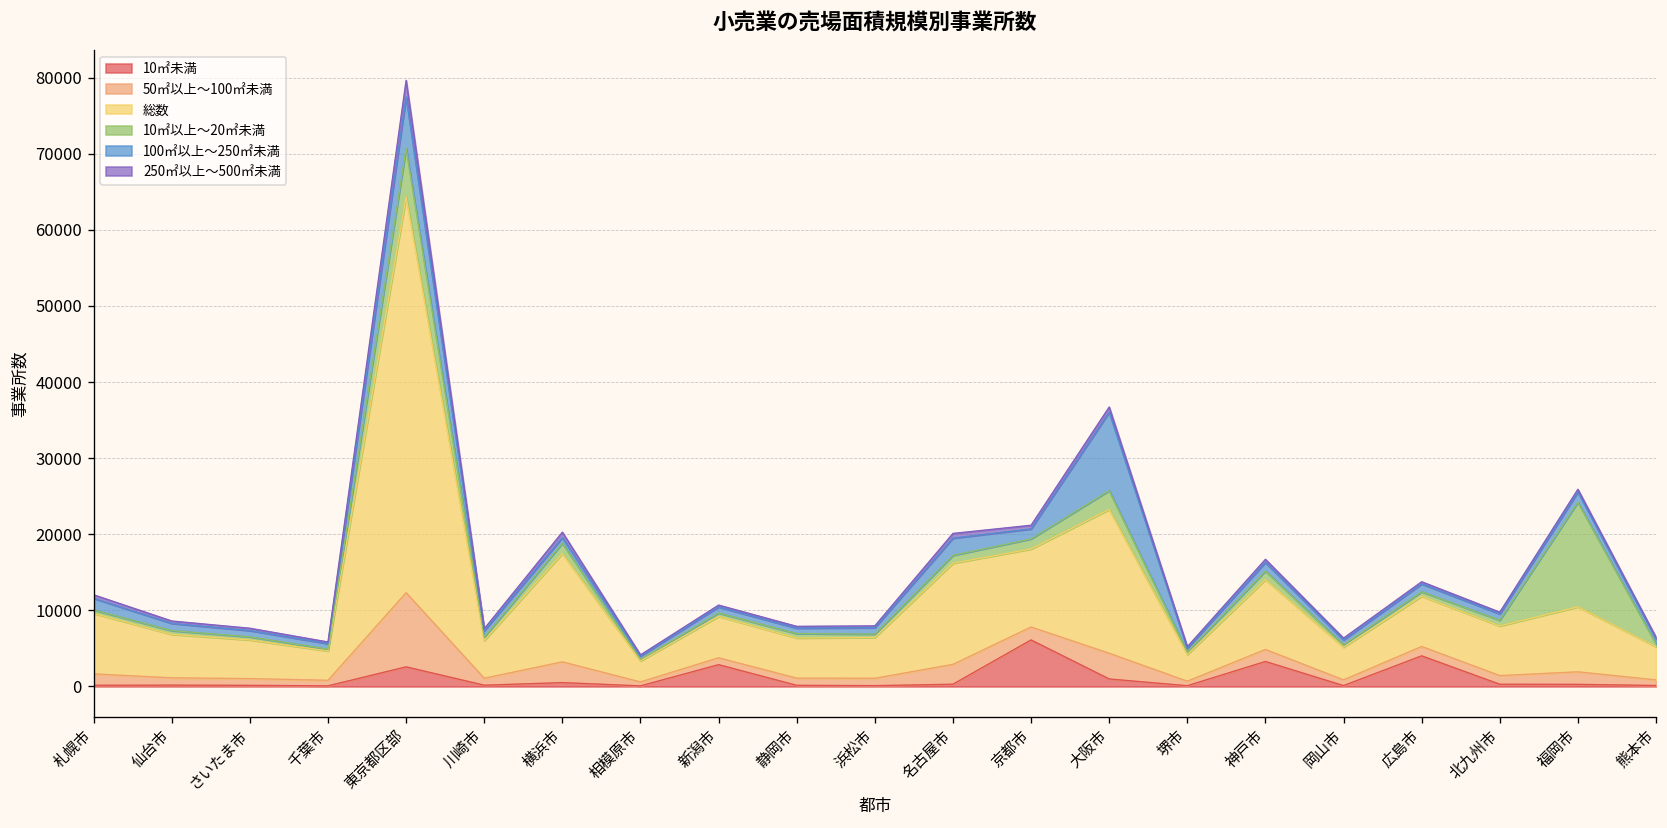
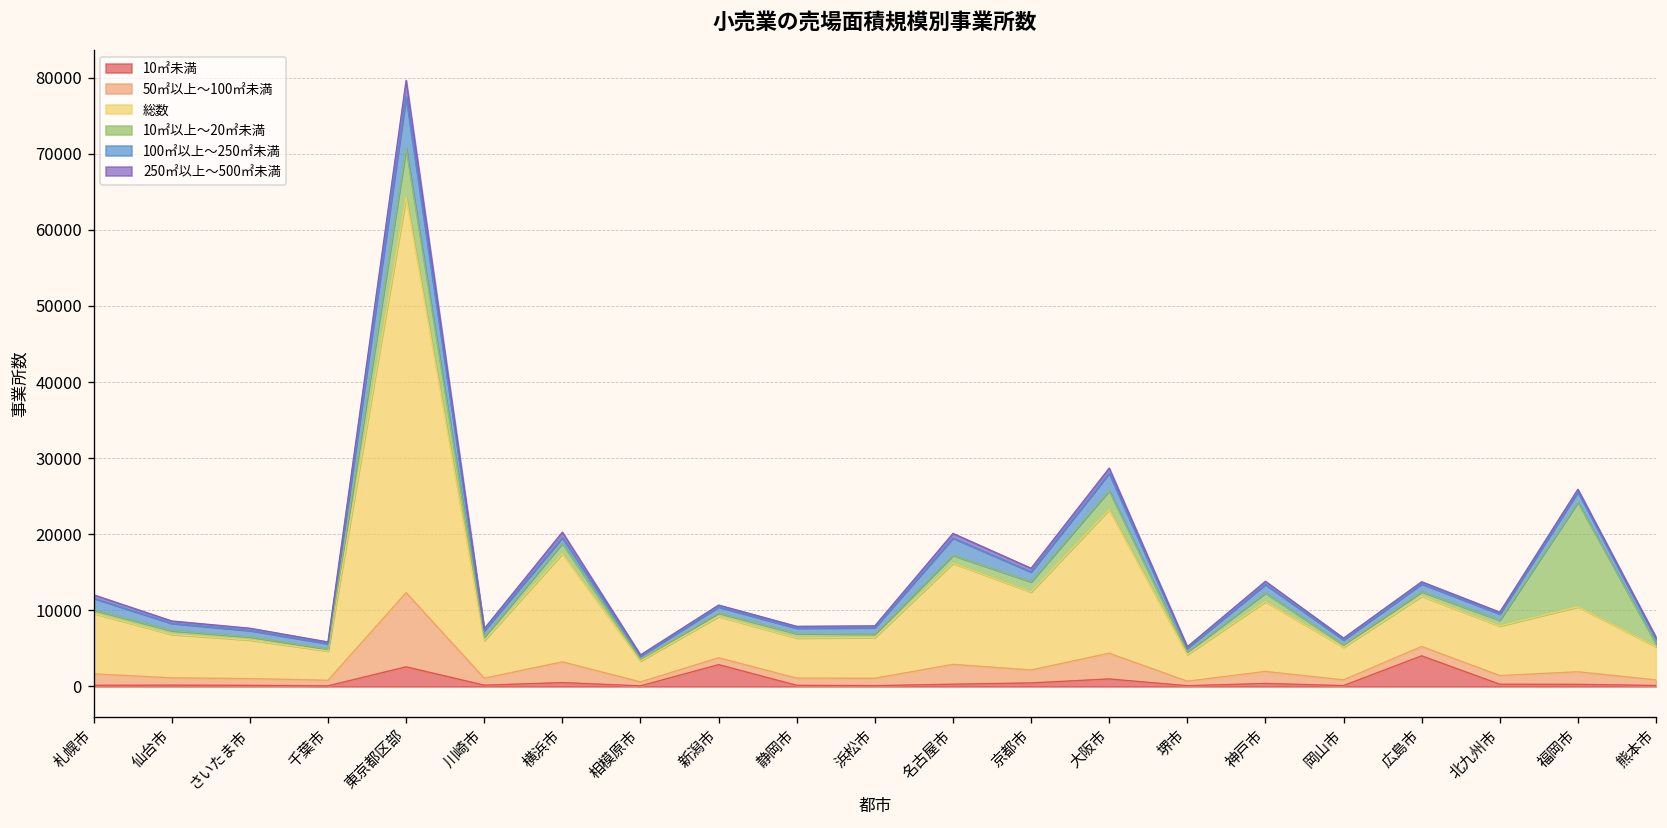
10㎡未満, 京都市: 6000 -> 0
100㎡以上～250㎡未満, 大阪市: 10000 -> 2000
10㎡未満, 神戸市: 3000 -> 0
